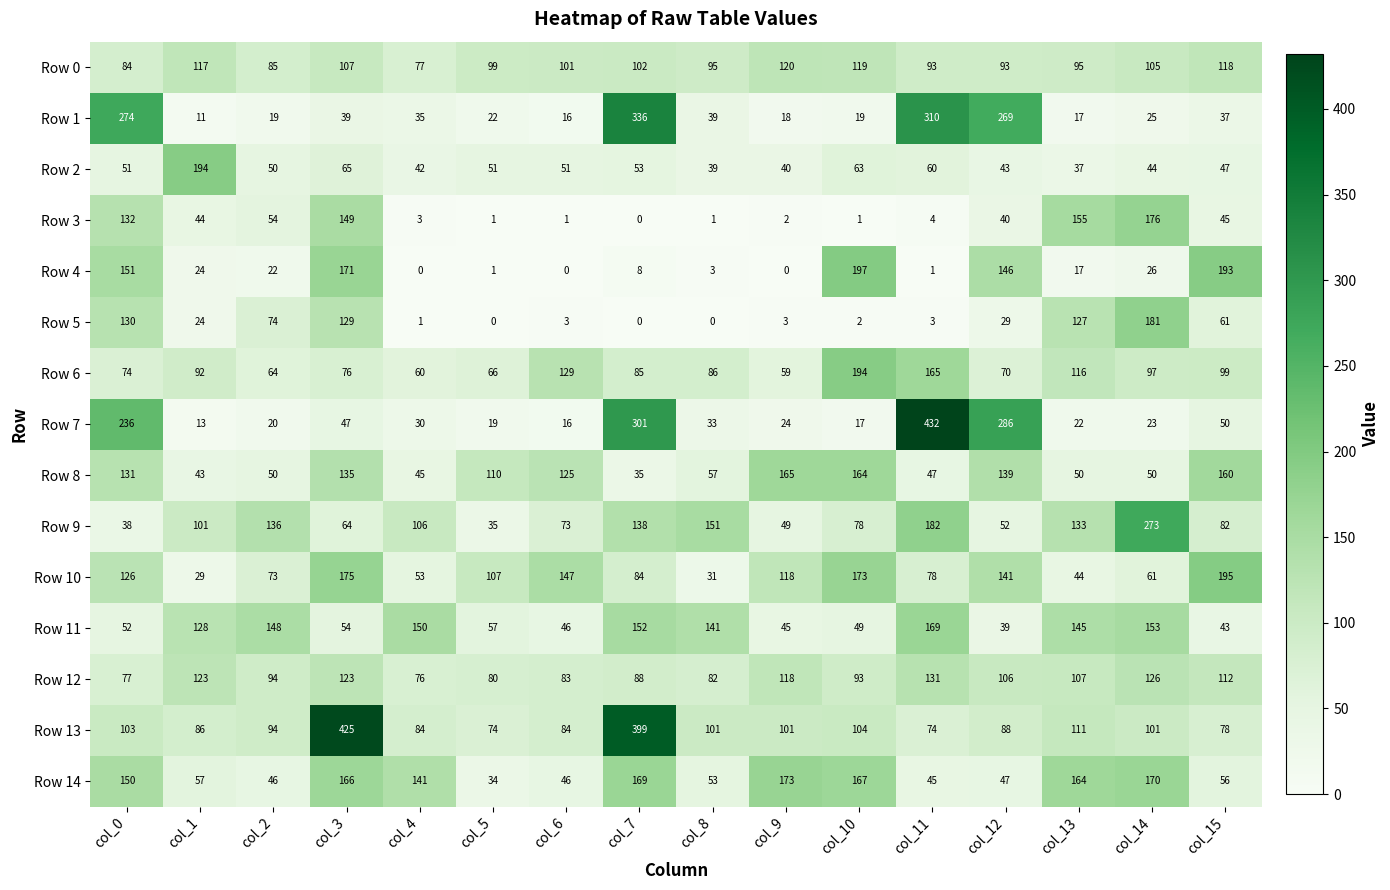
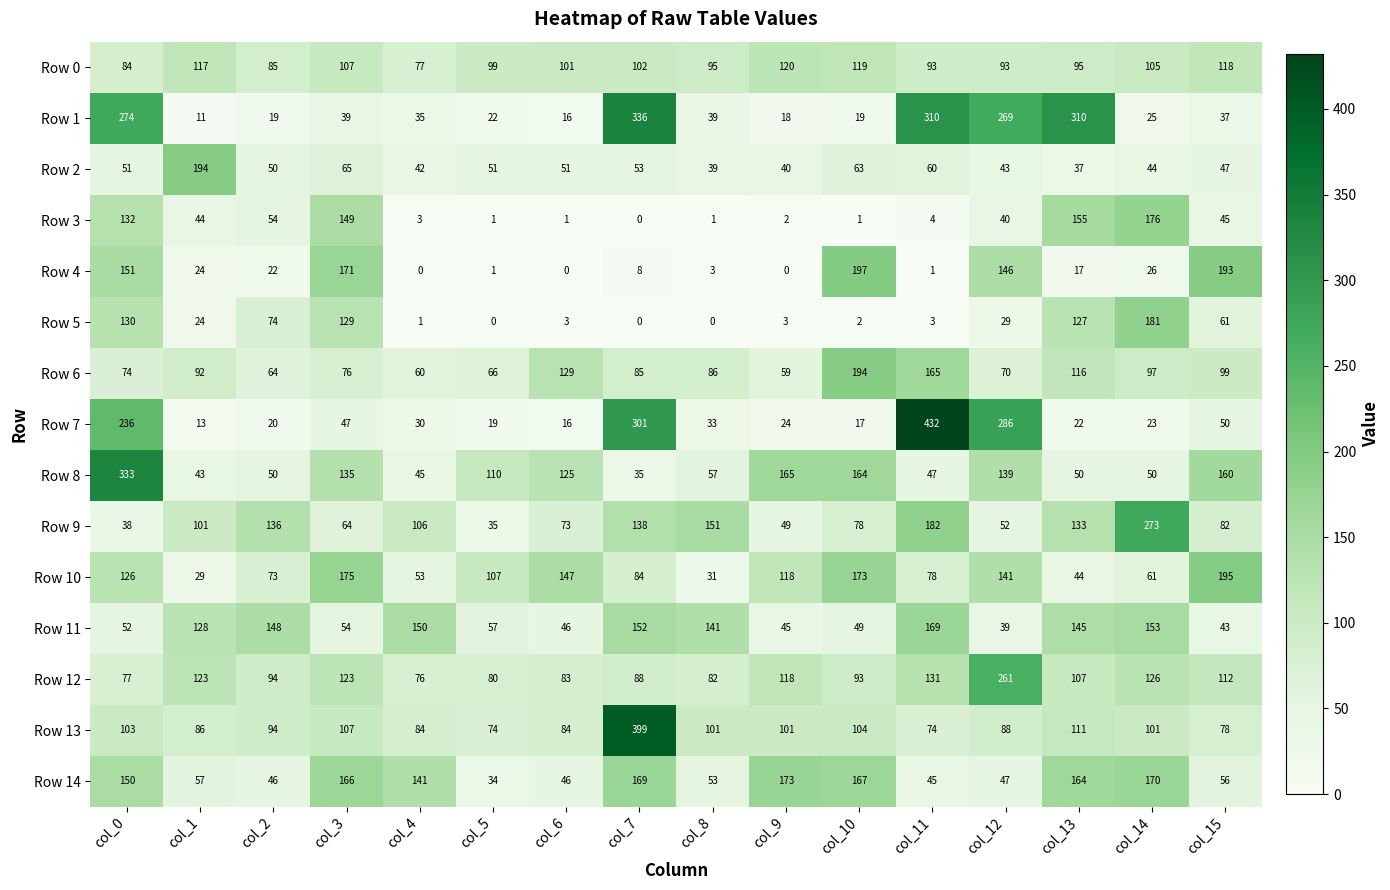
Row 1, col_13: 17 -> 310
Row 8, col_0: 131 -> 333
Row 12, col_12: 106 -> 261
Row 13, col_3: 425 -> 107
